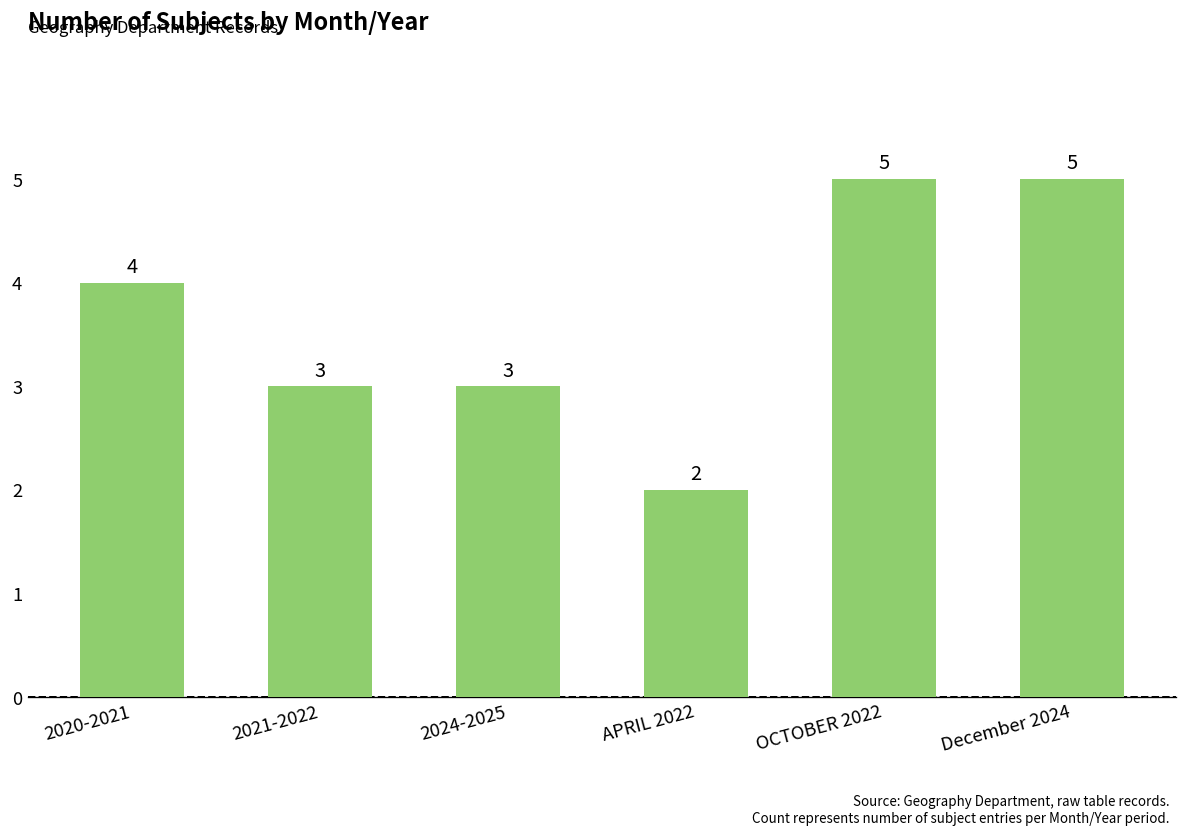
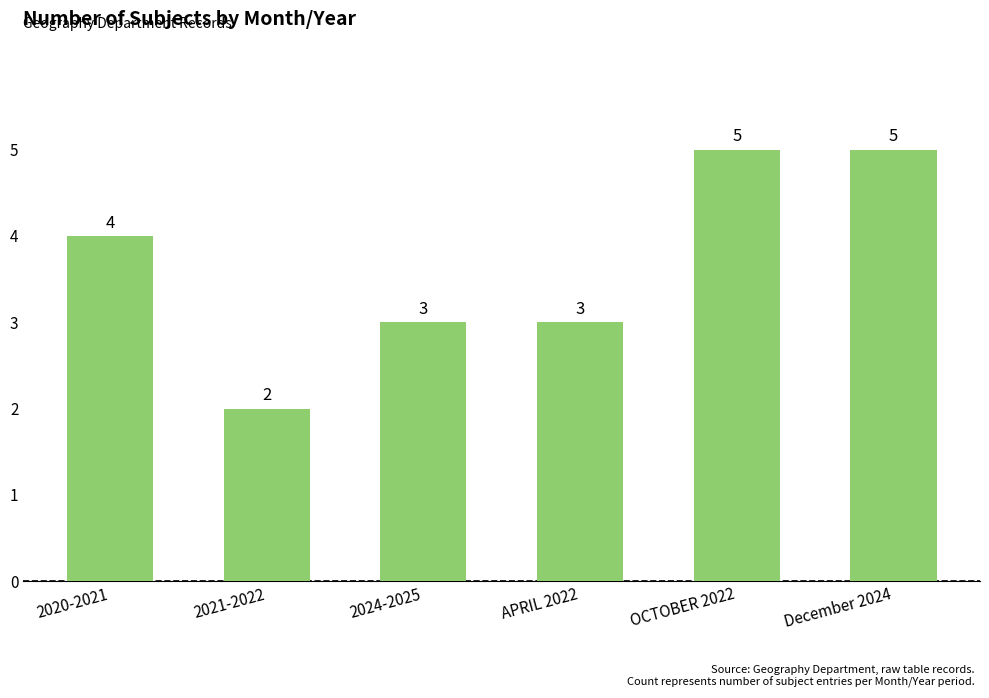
2021-2022: 3 -> 2
APRIL 2022: 2 -> 3
